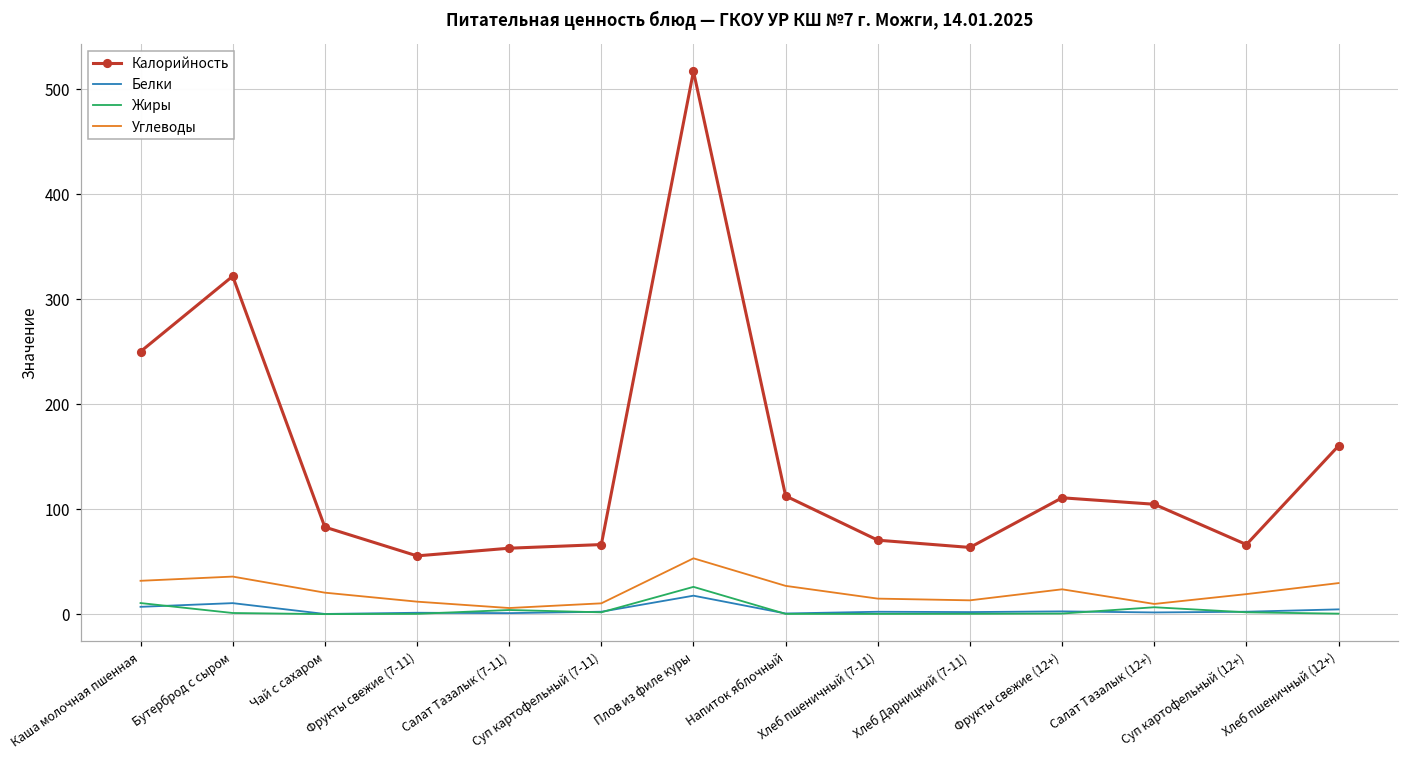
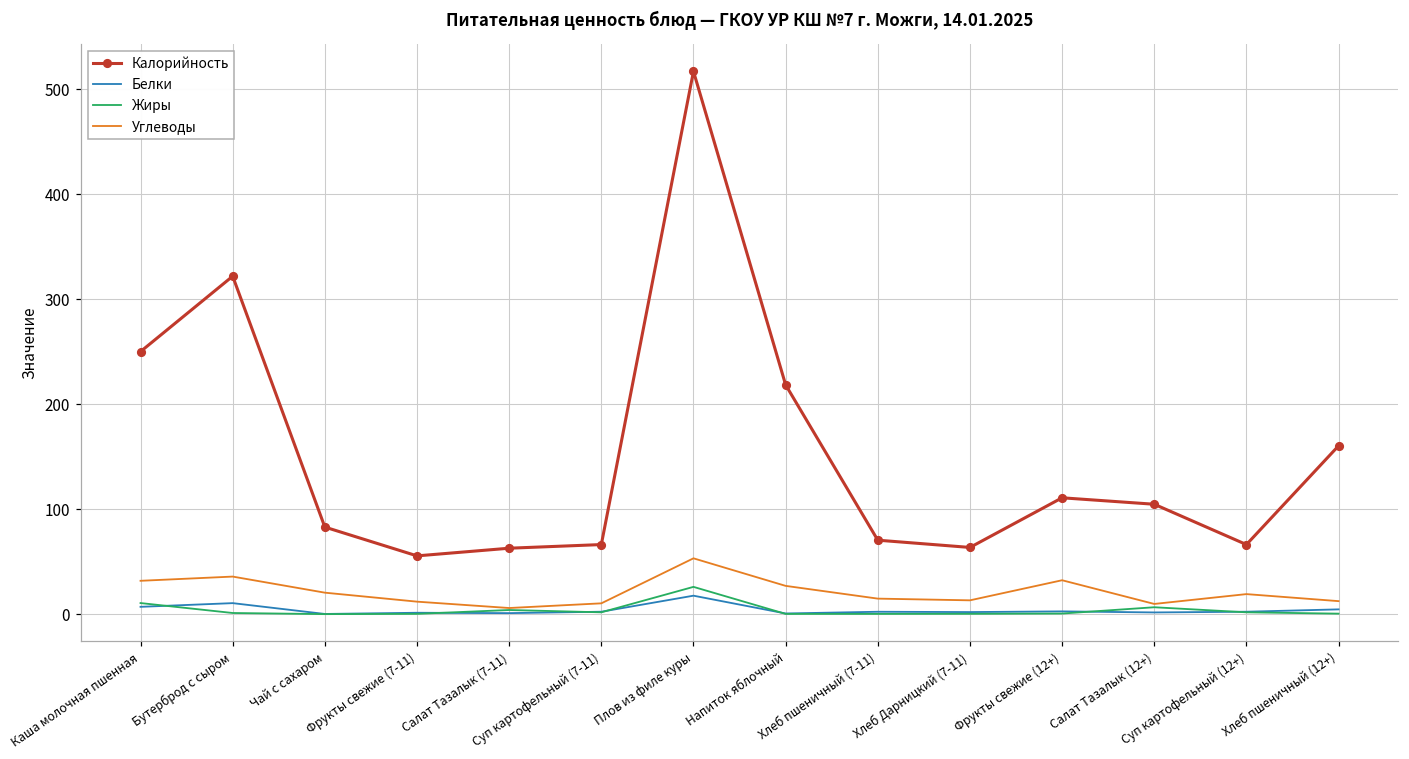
Калорийность, Напиток яблочный: 110 -> 220
Углеводы, Фрукты свежие (12+): 20 -> 30
Углеводы, Хлеб пшеничный (12+): 30 -> 10
